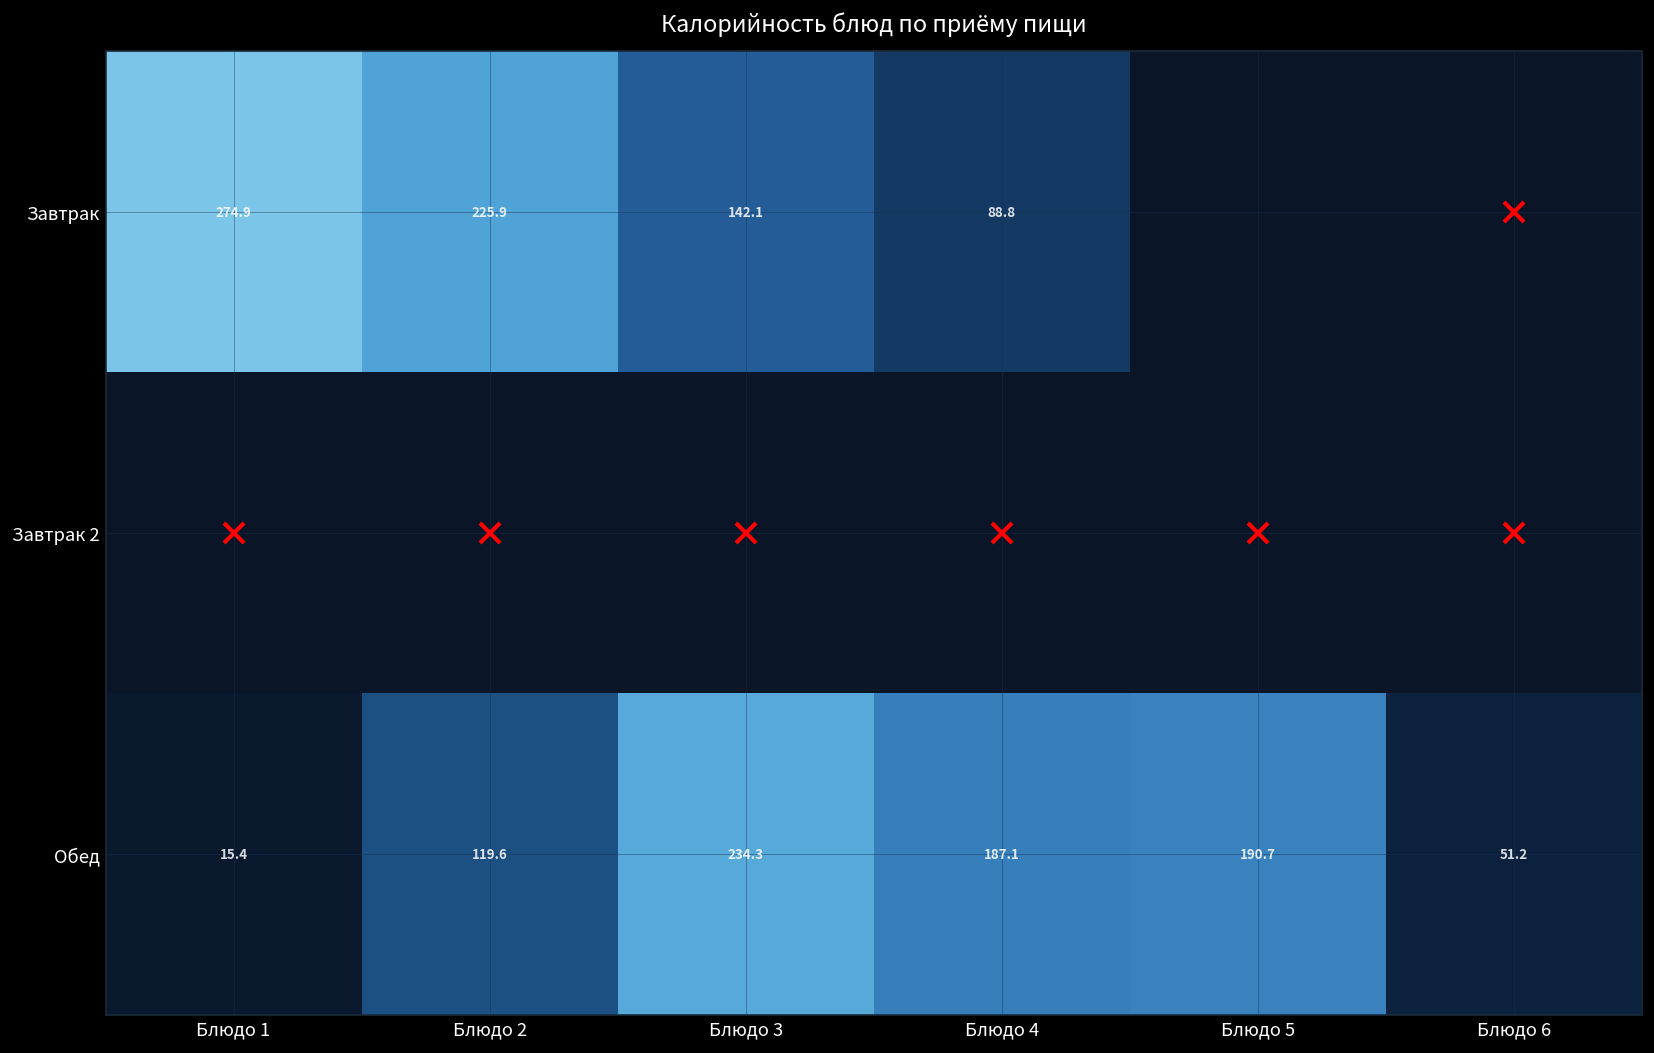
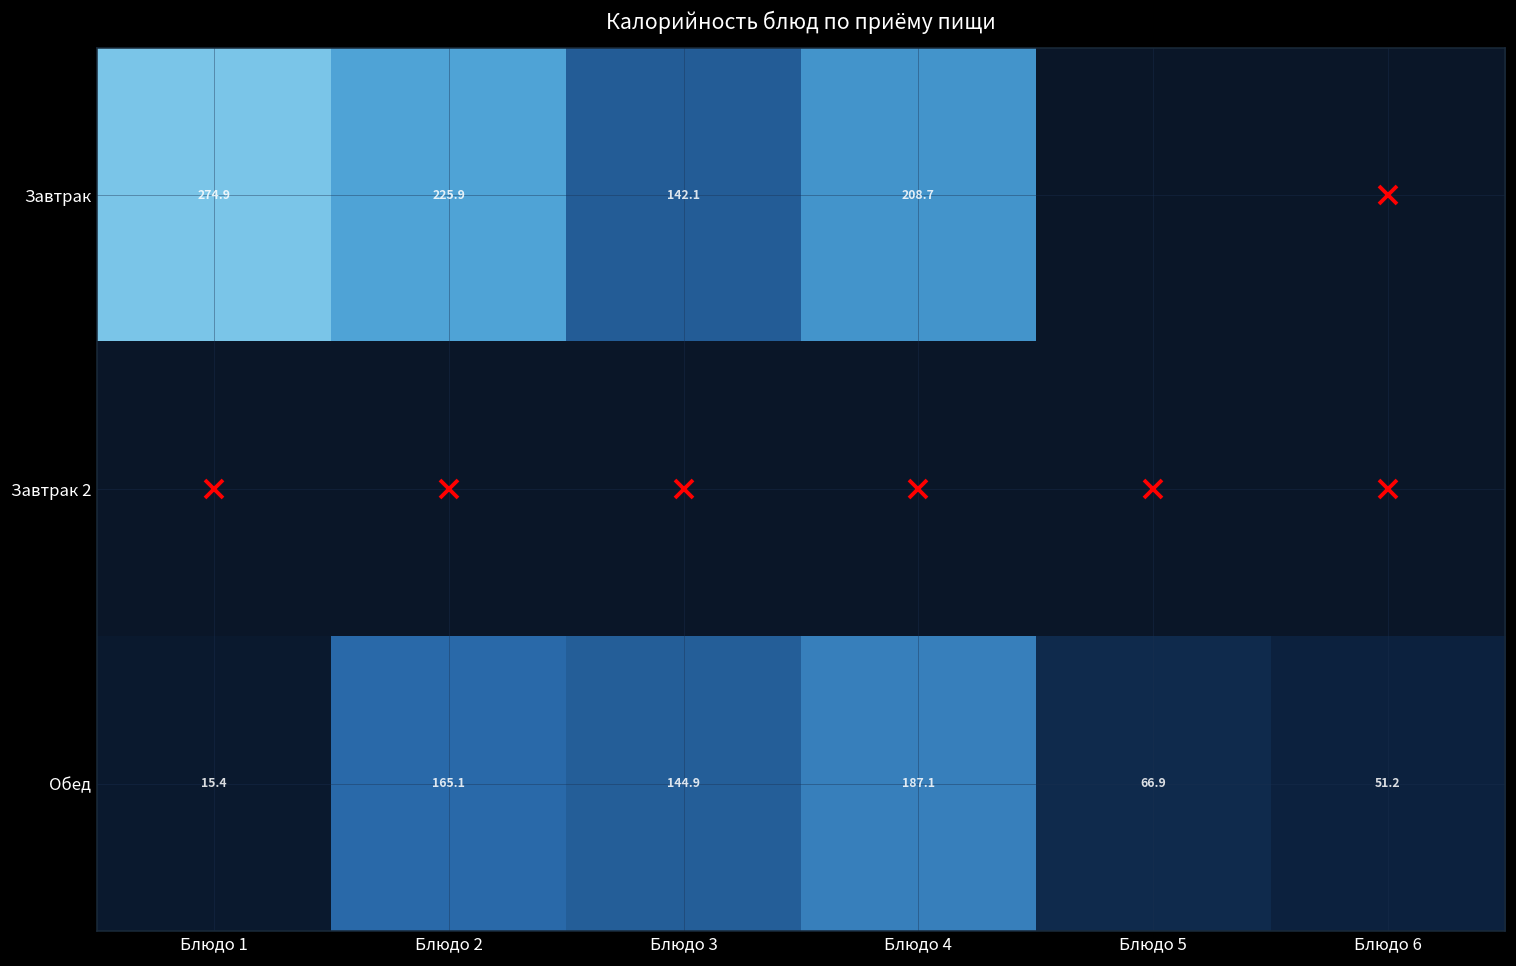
Завтрак, Блюдо 4: 88.8 -> 208.7
Обед, Блюдо 2: 119.6 -> 165.1
Обед, Блюдо 3: 234.3 -> 144.9
Обед, Блюдо 5: 190.7 -> 66.9
